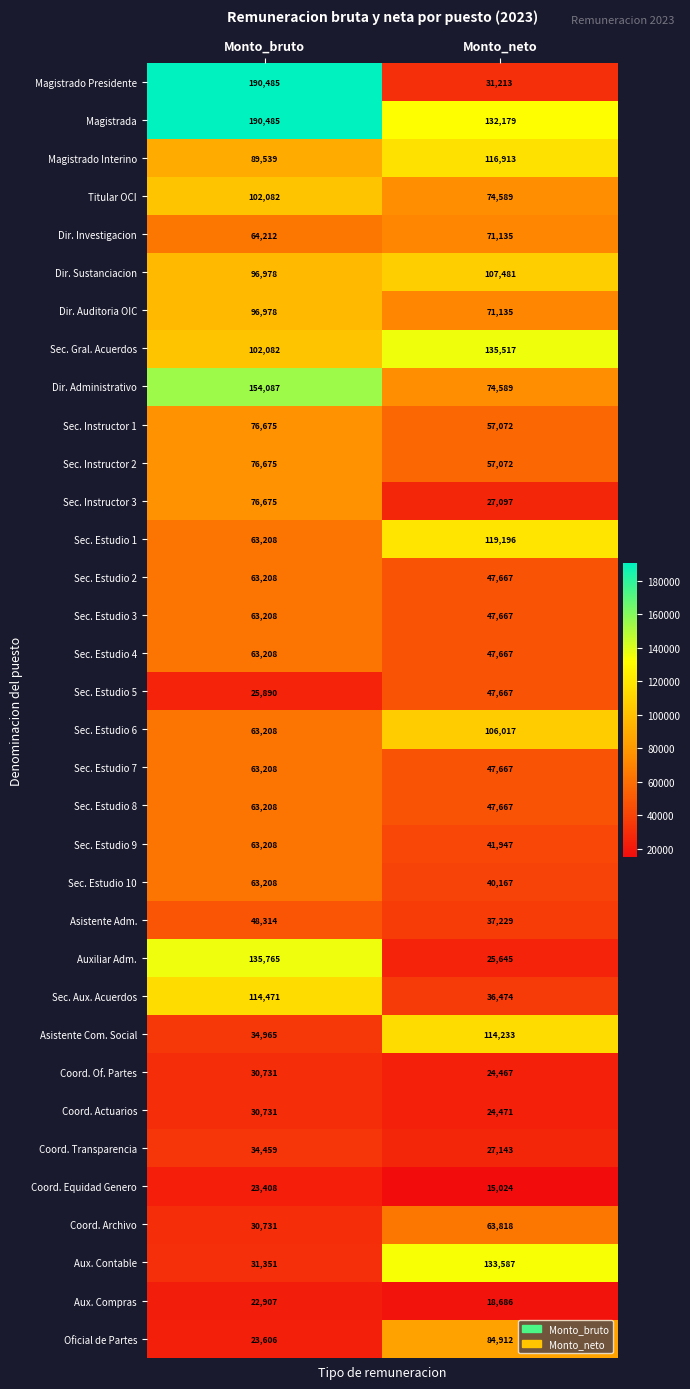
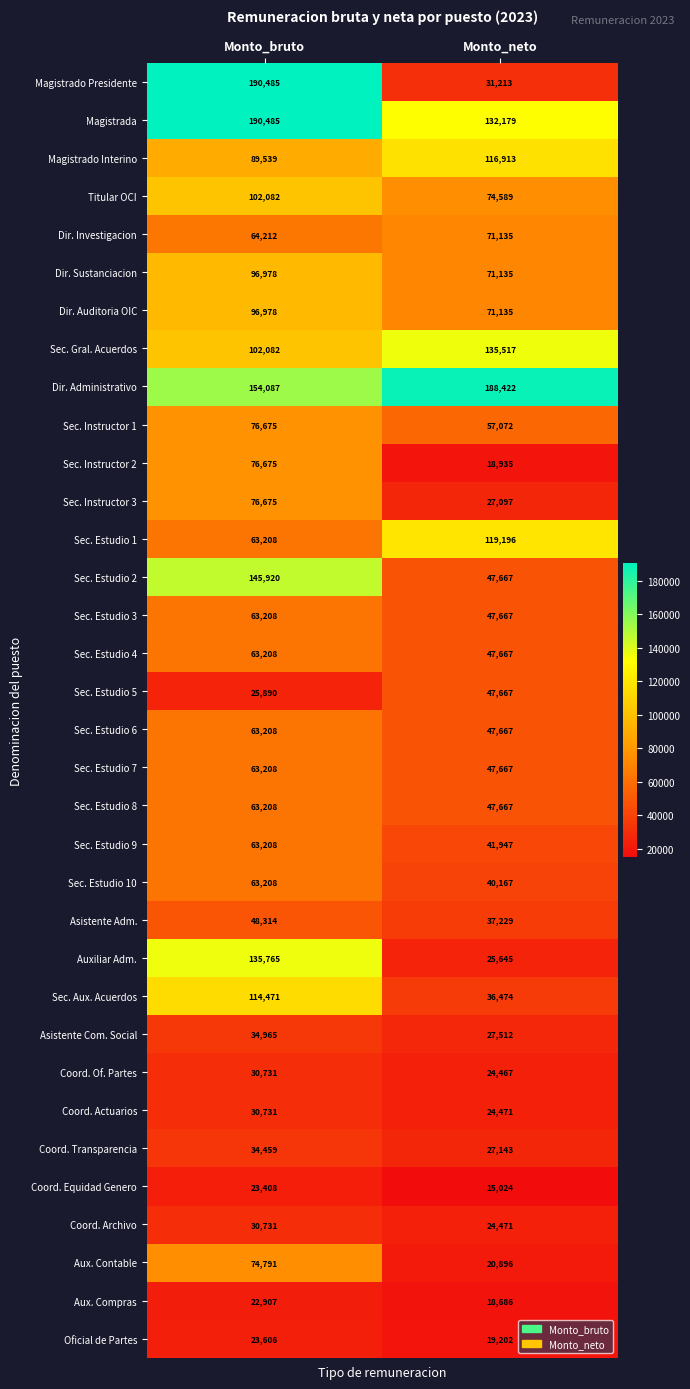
Dir. Sustanciacion, Monto_neto: 107,481 -> 71,135
Dir. Administrativo, Monto_neto: 74,589 -> 188,422
Sec. Instructor 2, Monto_neto: 57,072 -> 18,935
Sec. Estudio 2, Monto_bruto: 63,208 -> 145,920
Sec. Estudio 6, Monto_neto: 106,017 -> 47,667
Asistente Com. Social, Monto_neto: 114,233 -> 27,512
Coord. Archivo, Monto_neto: 63,818 -> 24,471
Aux. Contable, Monto_bruto: 31,351 -> 74,791
Aux. Contable, Monto_neto: 133,587 -> 20,896
Oficial de Partes, Monto_neto: 84,912 -> 19,202
